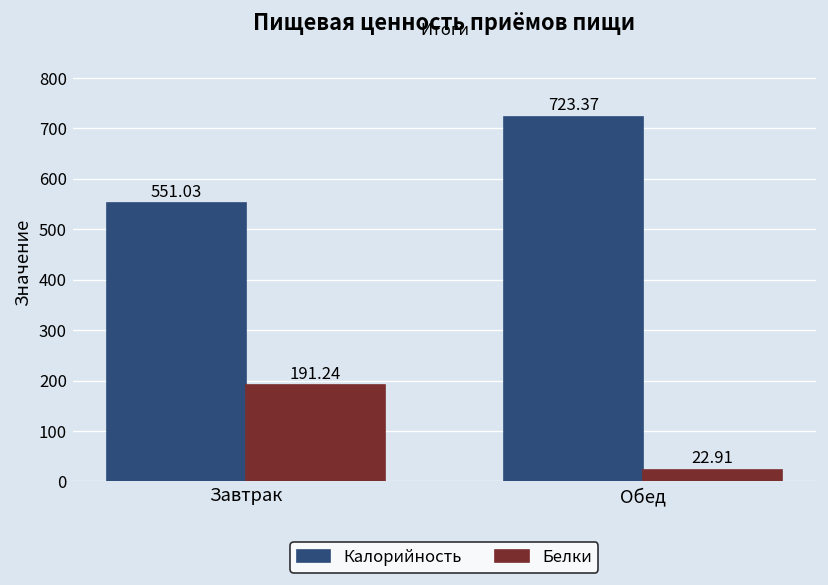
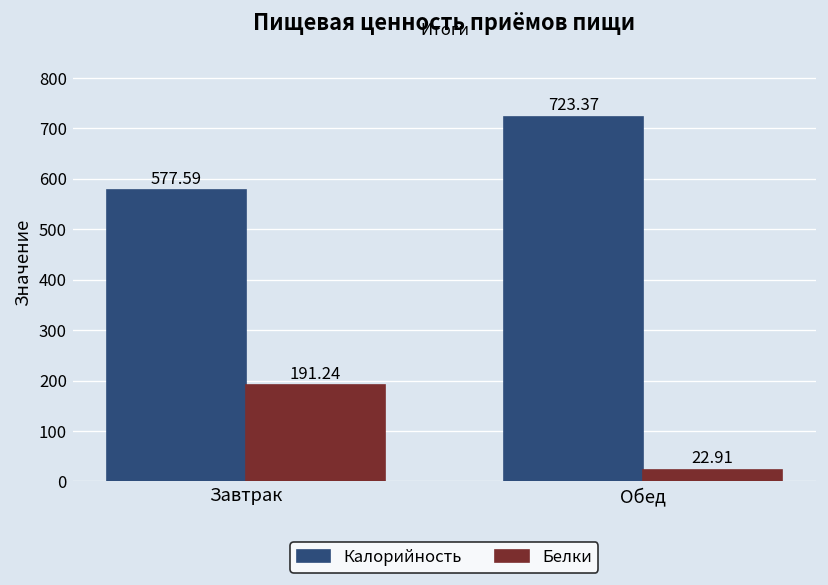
Калорийность, Завтрак: 551.03 -> 577.59
